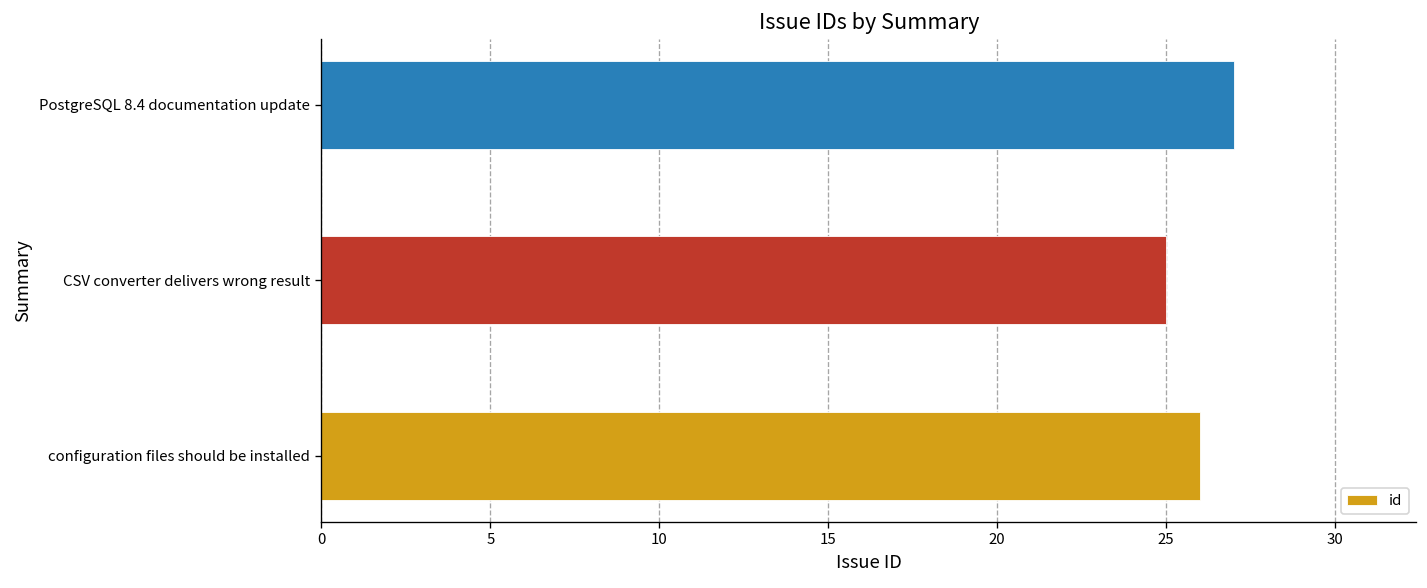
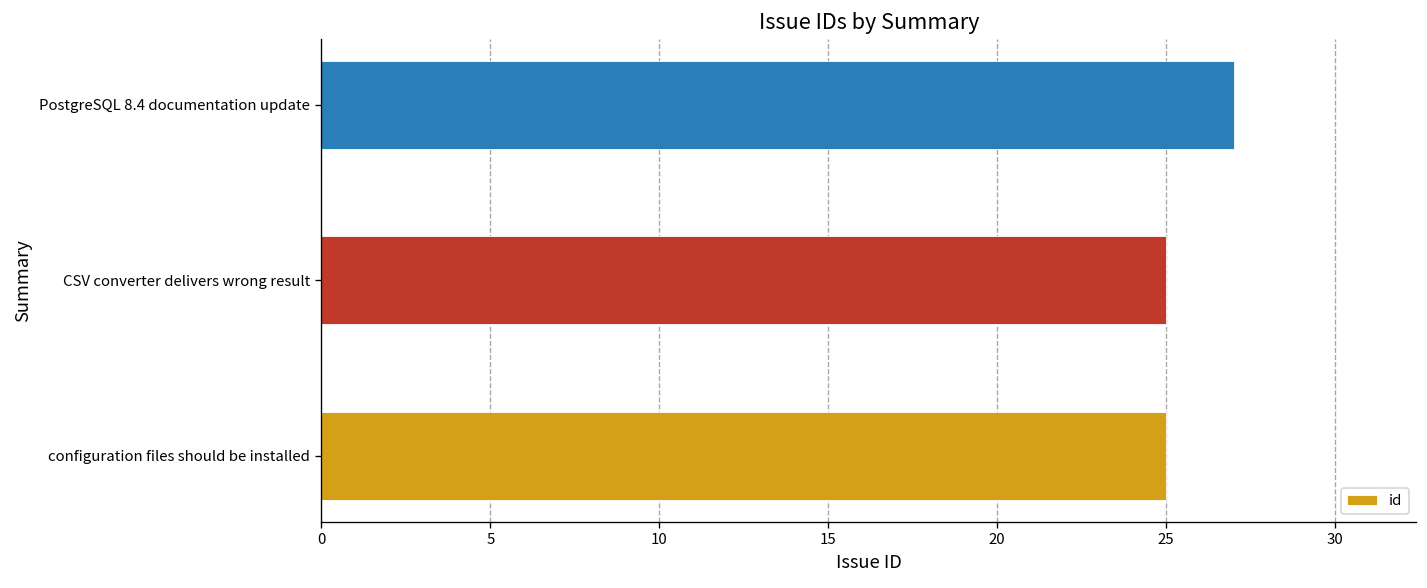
configuration files should be installed: 26 -> 25
